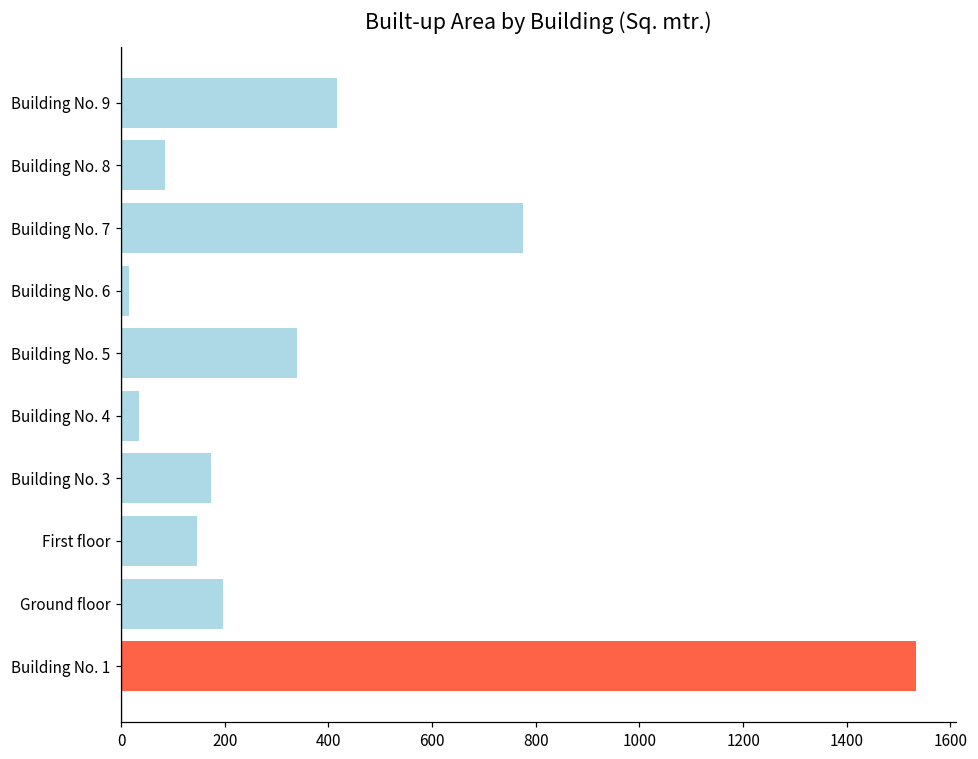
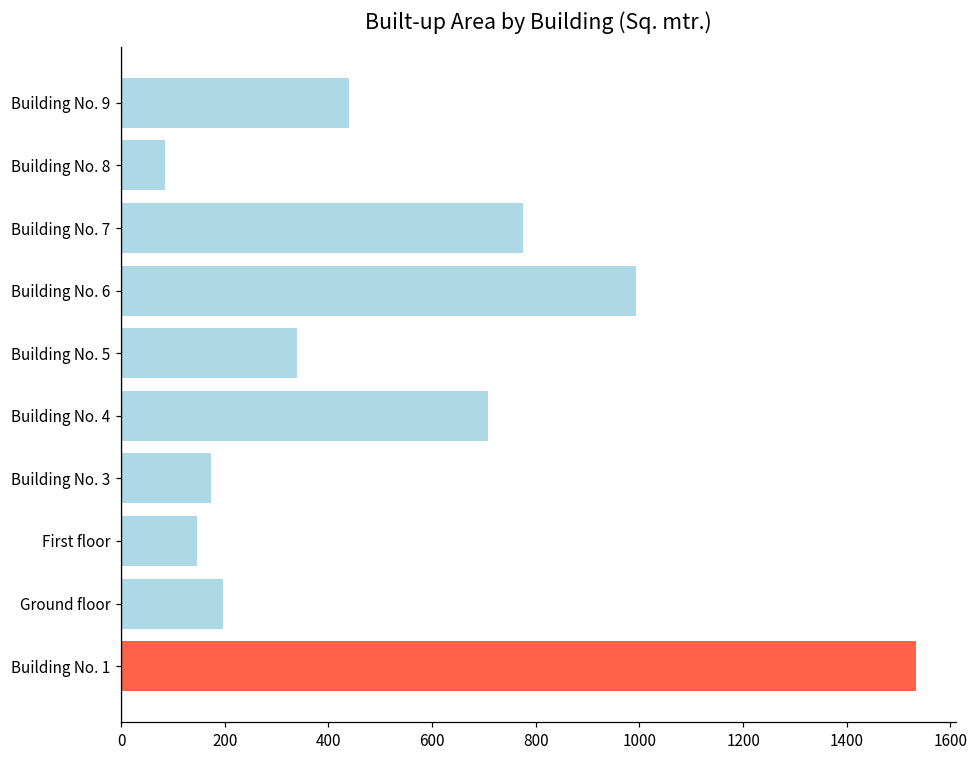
Building No. 9: 420 -> 440
Building No. 6: 20 -> 990
Building No. 4: 30 -> 710
